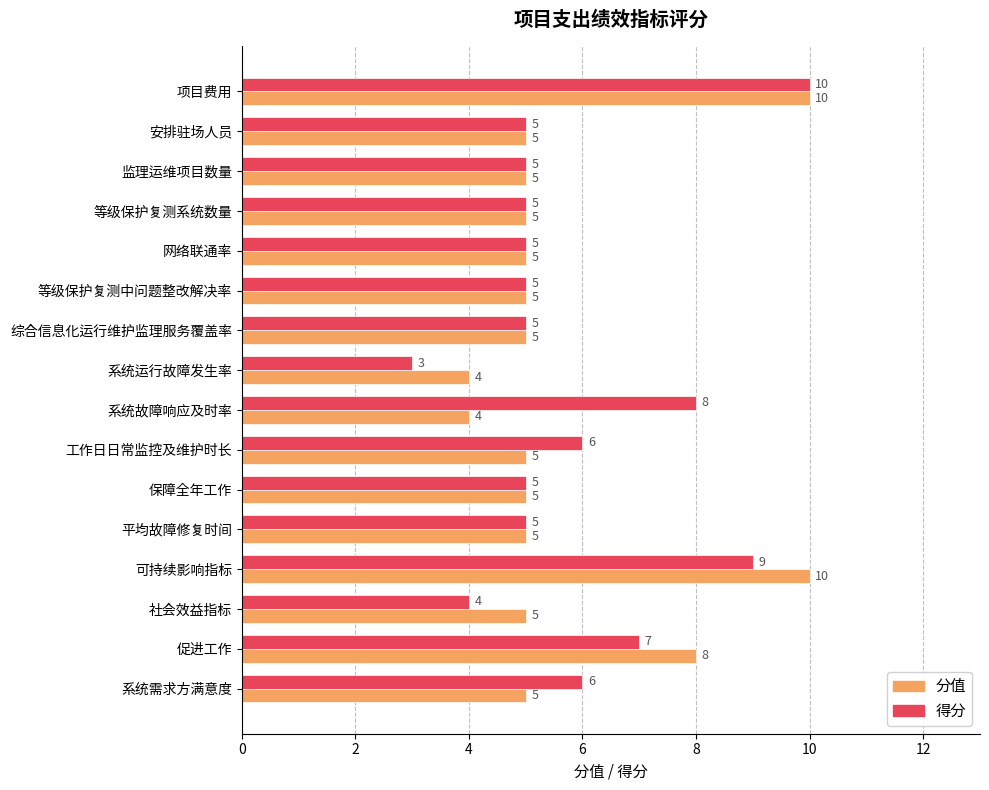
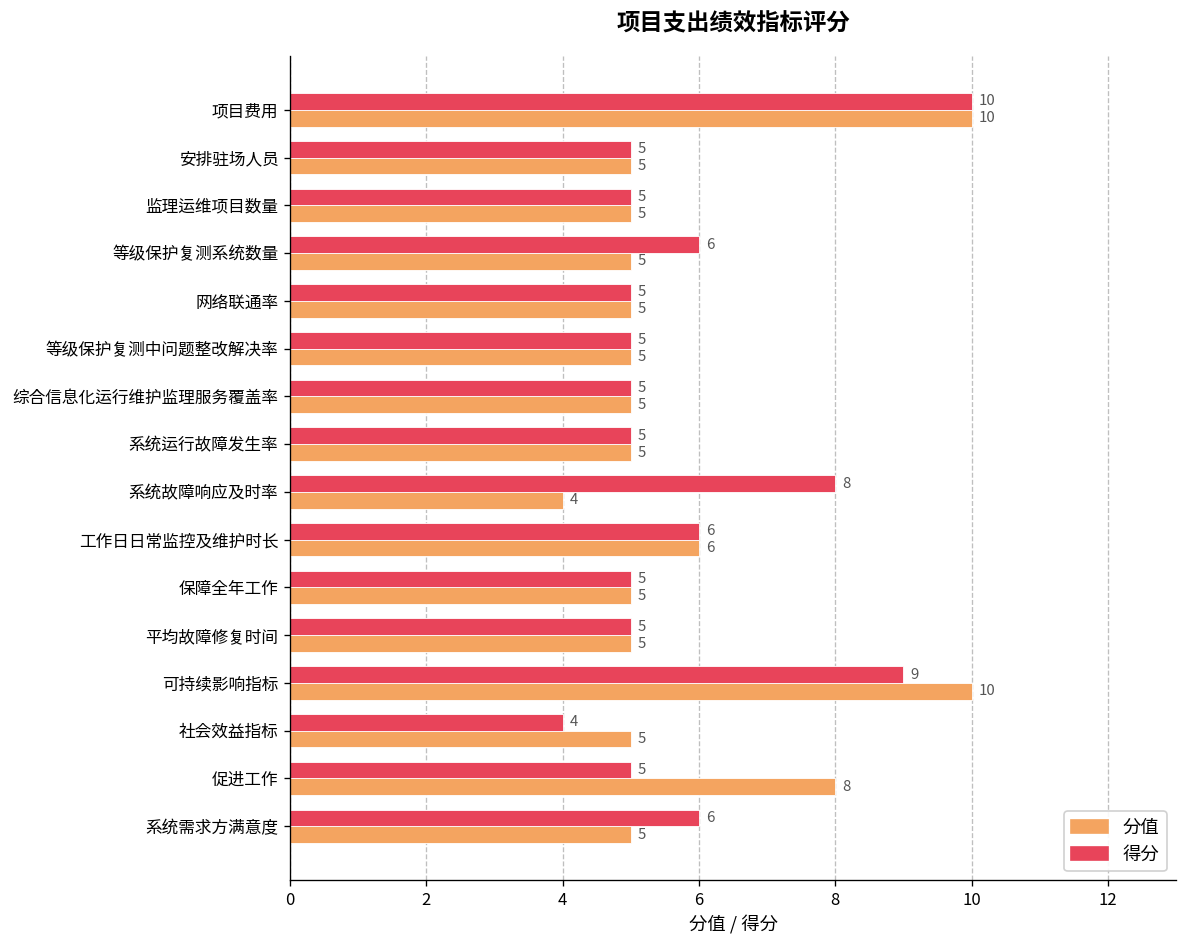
得分, 等级保护复测系统数量: 5 -> 6
得分, 系统运行故障发生率: 3 -> 5
分值, 系统运行故障发生率: 4 -> 5
分值, 工作日日常监控及维护时长: 5 -> 6
得分, 促进工作: 7 -> 5
